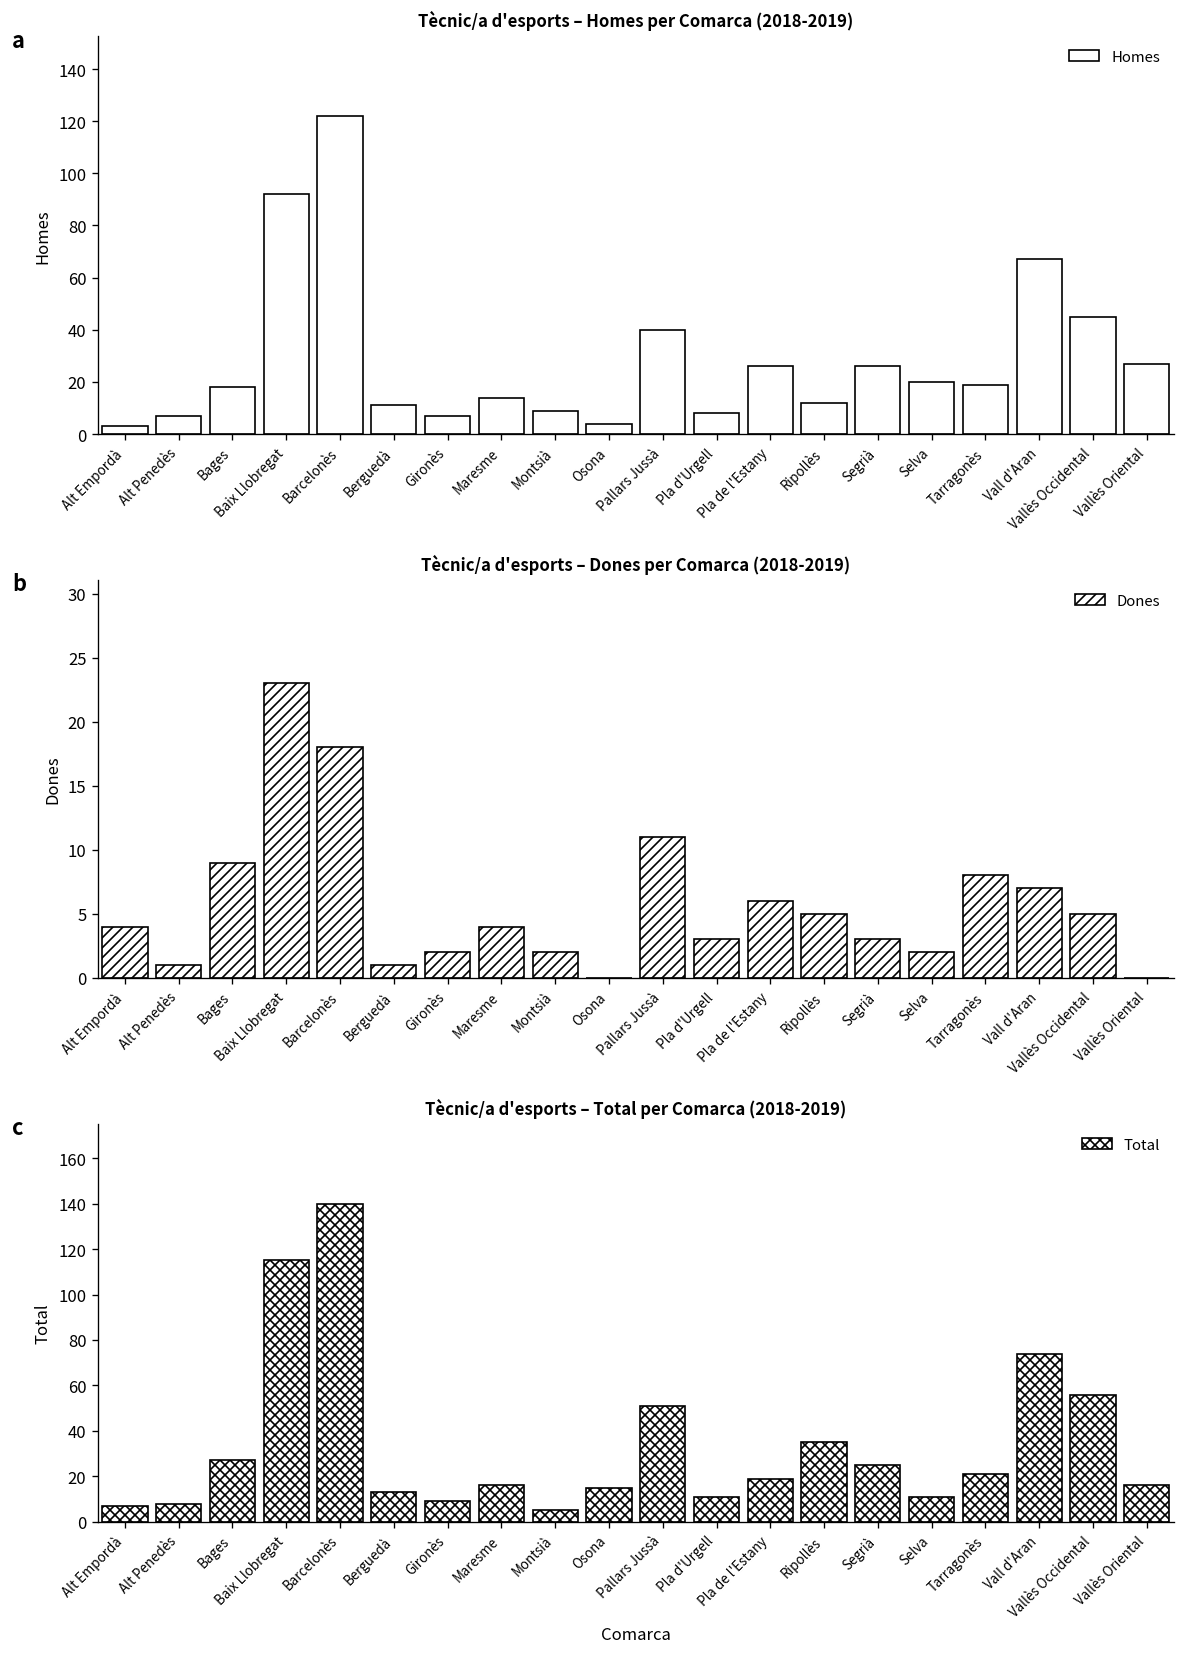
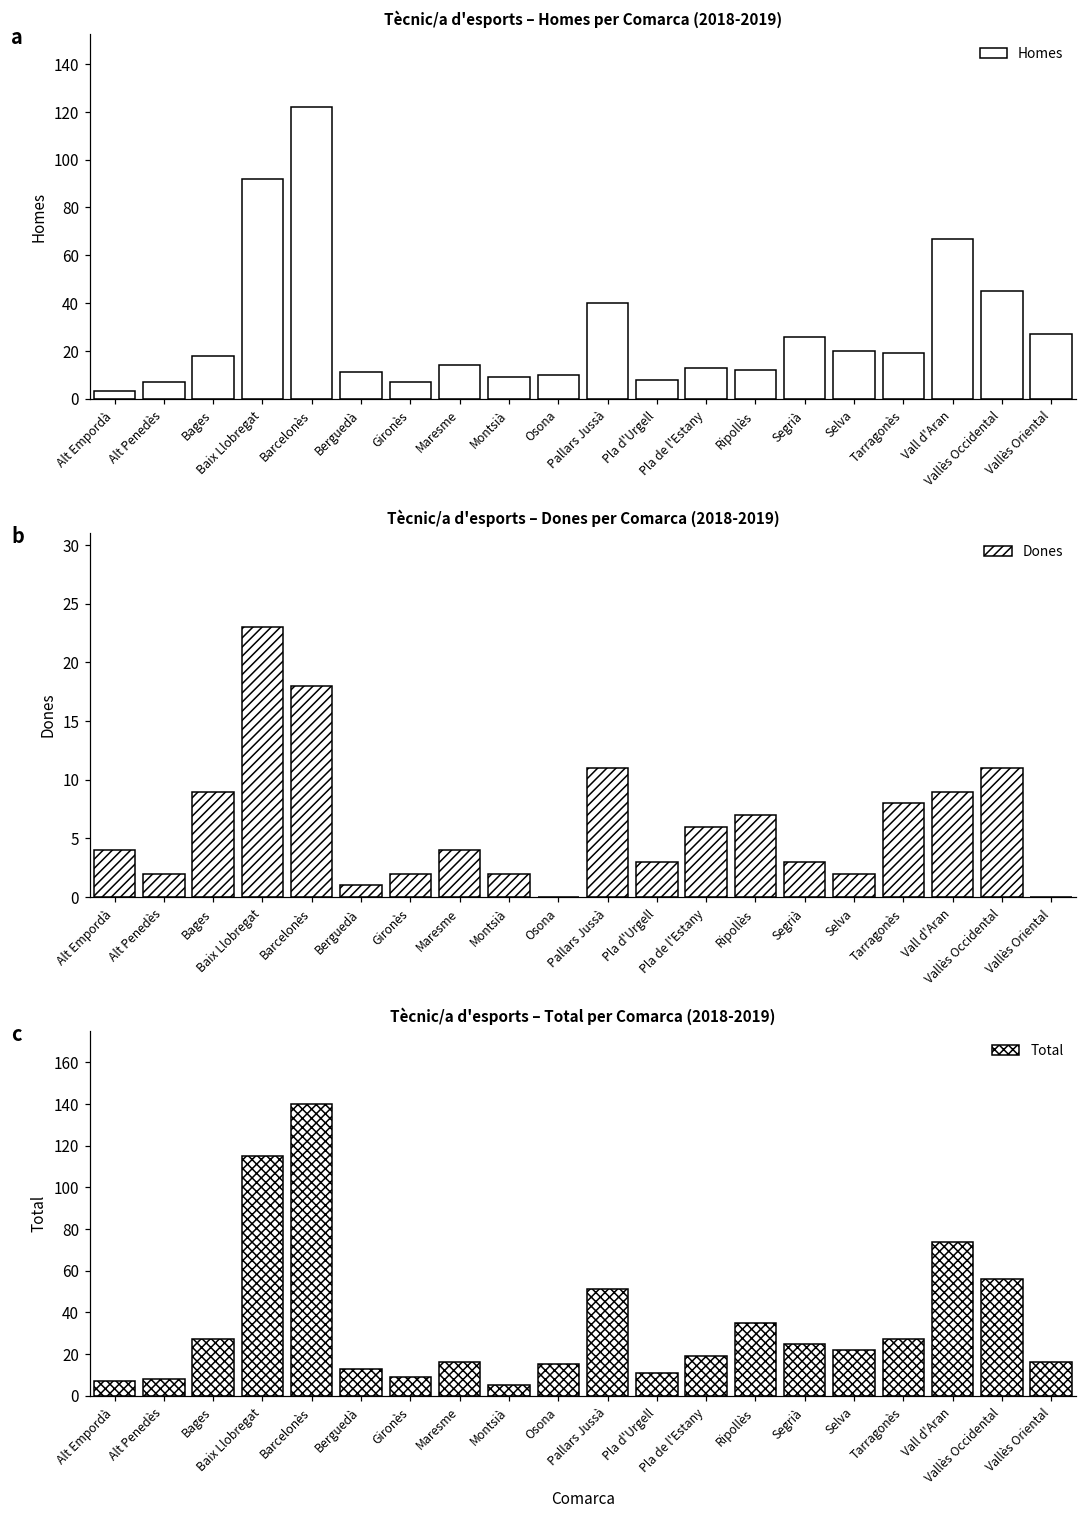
Tècnic/a d'esports – Homes per Comarca (2018-2019), Osona: 4 -> 10
Tècnic/a d'esports – Homes per Comarca (2018-2019), Pla de l'Estany: 26 -> 13
Tècnic/a d'esports – Dones per Comarca (2018-2019), Alt Penedès: 1 -> 2
Tècnic/a d'esports – Dones per Comarca (2018-2019), Ripollès: 5 -> 7
Tècnic/a d'esports – Dones per Comarca (2018-2019), Vall d'Aran: 7 -> 9
Tècnic/a d'esports – Dones per Comarca (2018-2019), Vallès Occidental: 5 -> 11
Tècnic/a d'esports – Total per Comarca (2018-2019), Selva: 11 -> 22
Tècnic/a d'esports – Total per Comarca (2018-2019), Tarragonès: 21 -> 27
